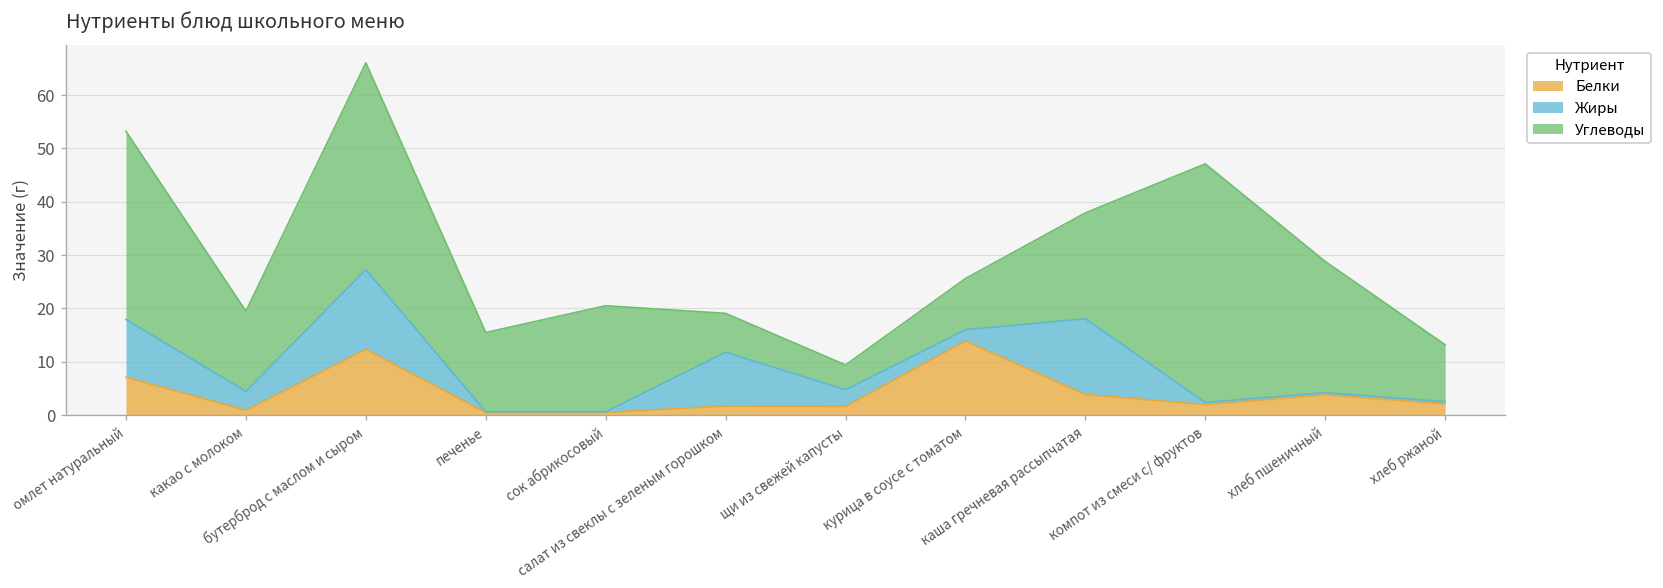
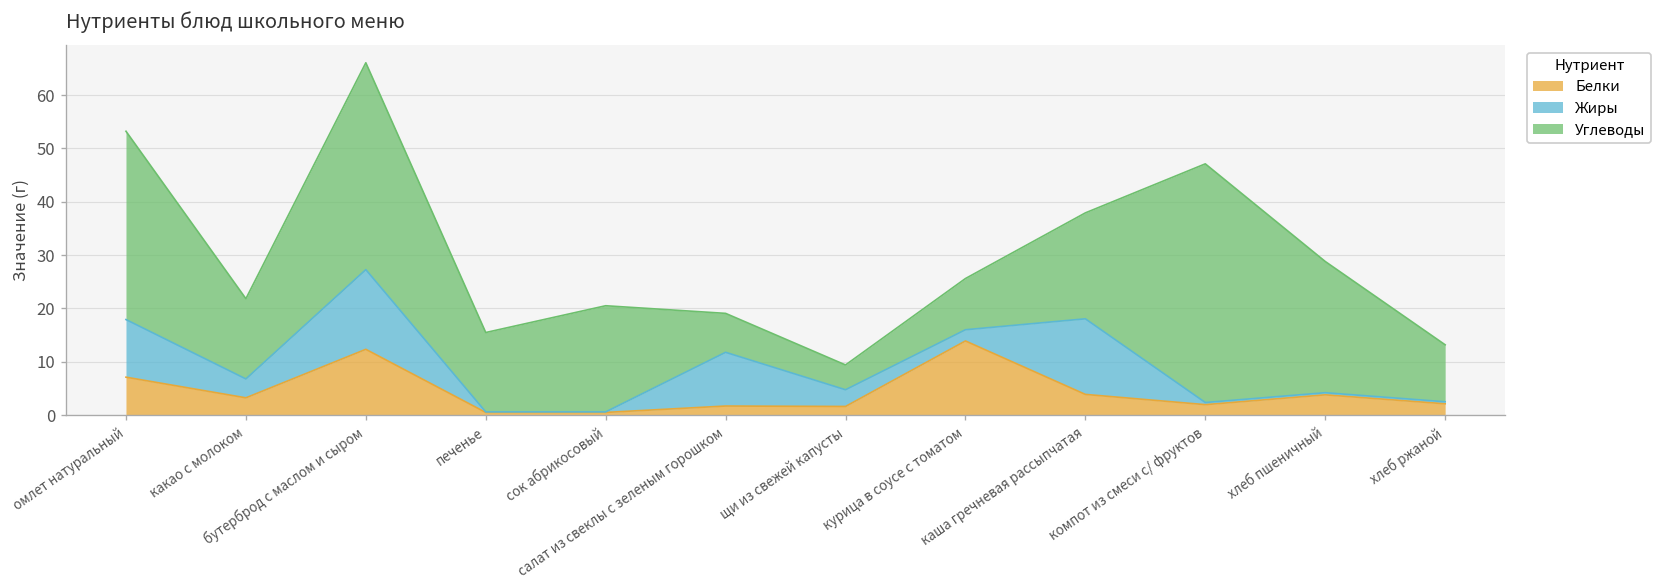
Белки, какао с молоком: 1 -> 3
